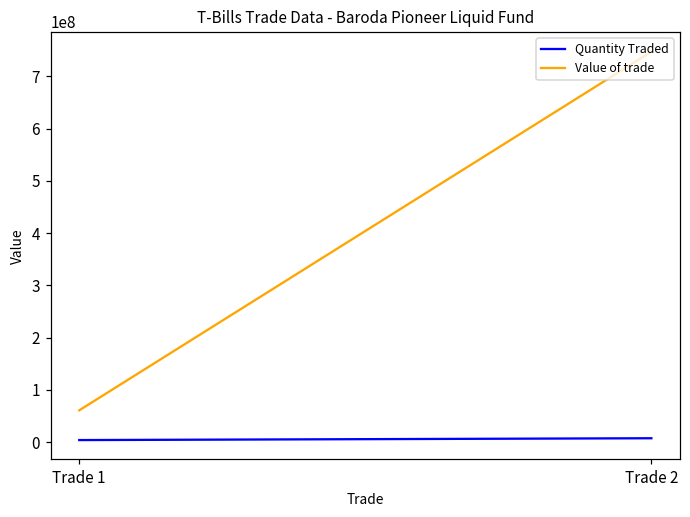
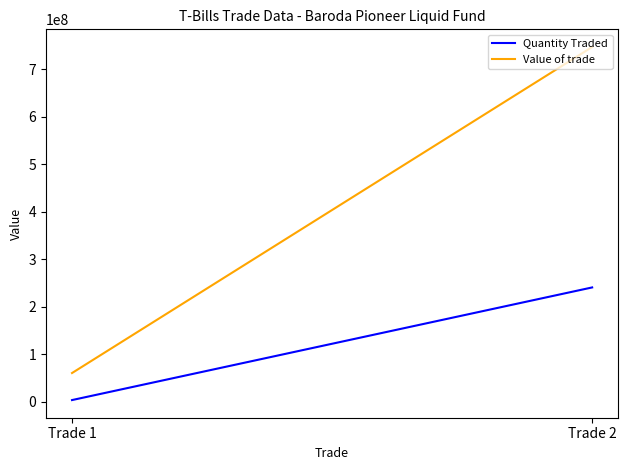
Quantity Traded, Trade 2: 10000000 -> 240000000
